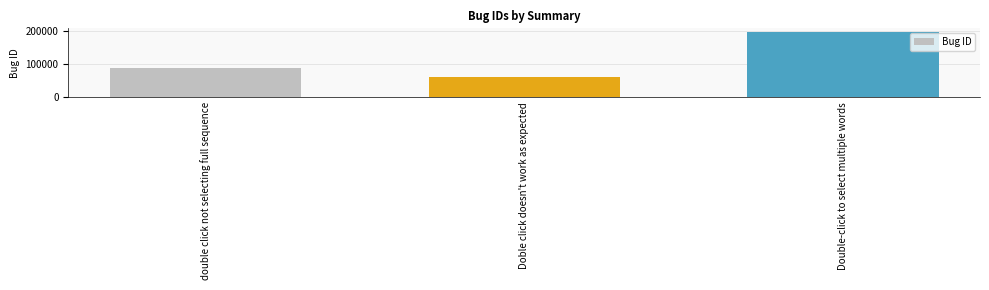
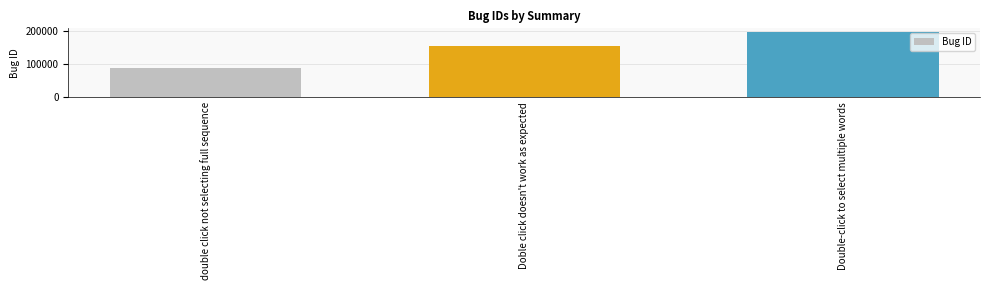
Doble click doesn't work as expected: 60000 -> 150000
